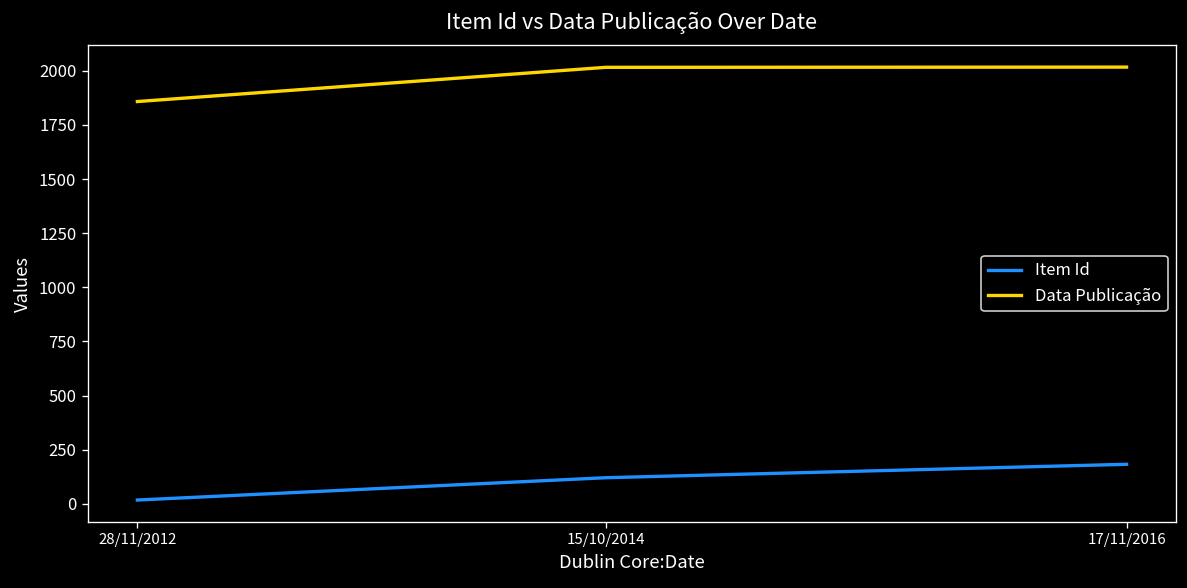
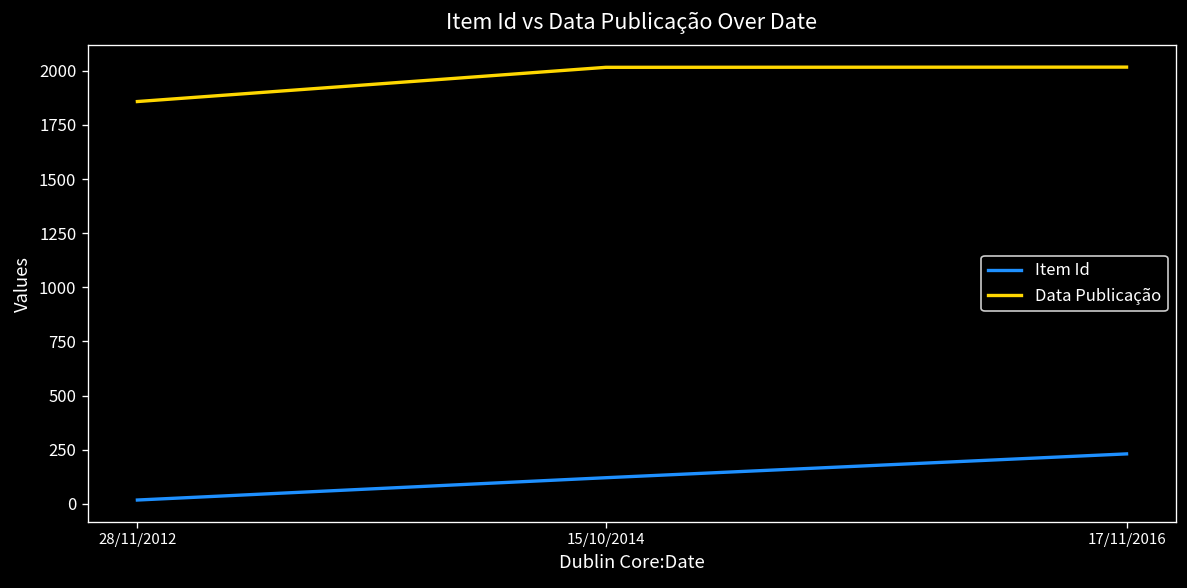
Item Id, 17/11/2016: 180 -> 230
